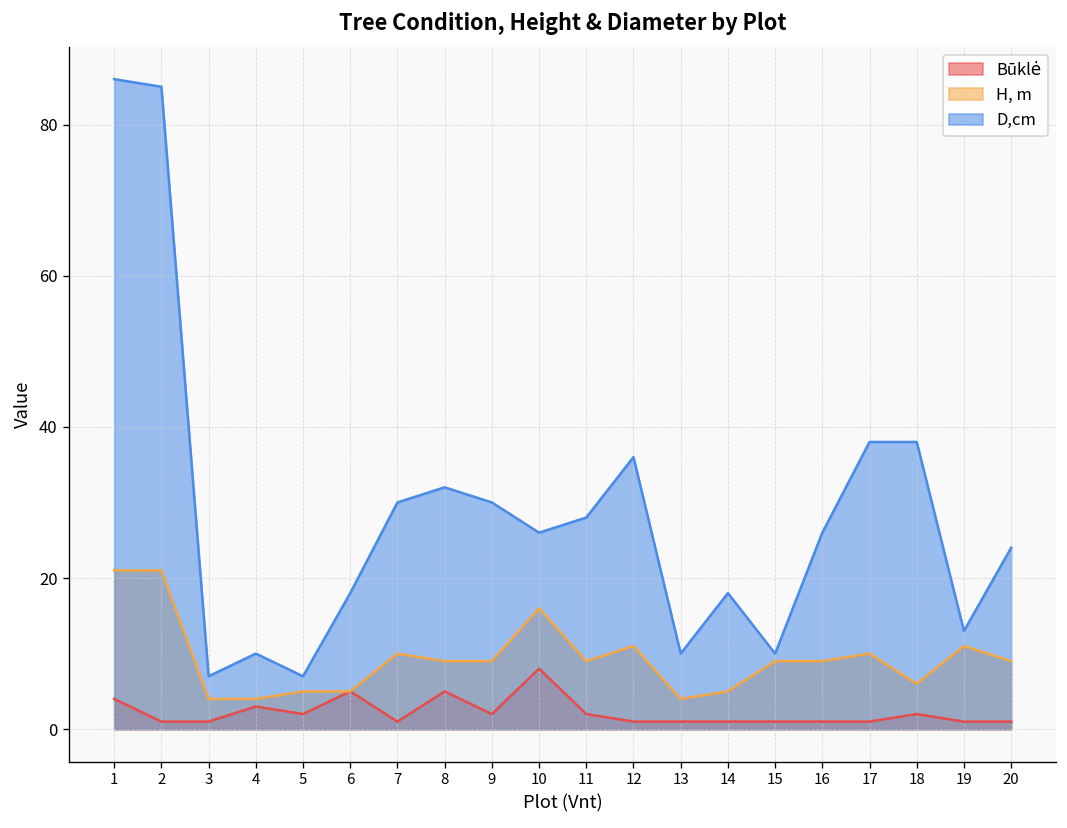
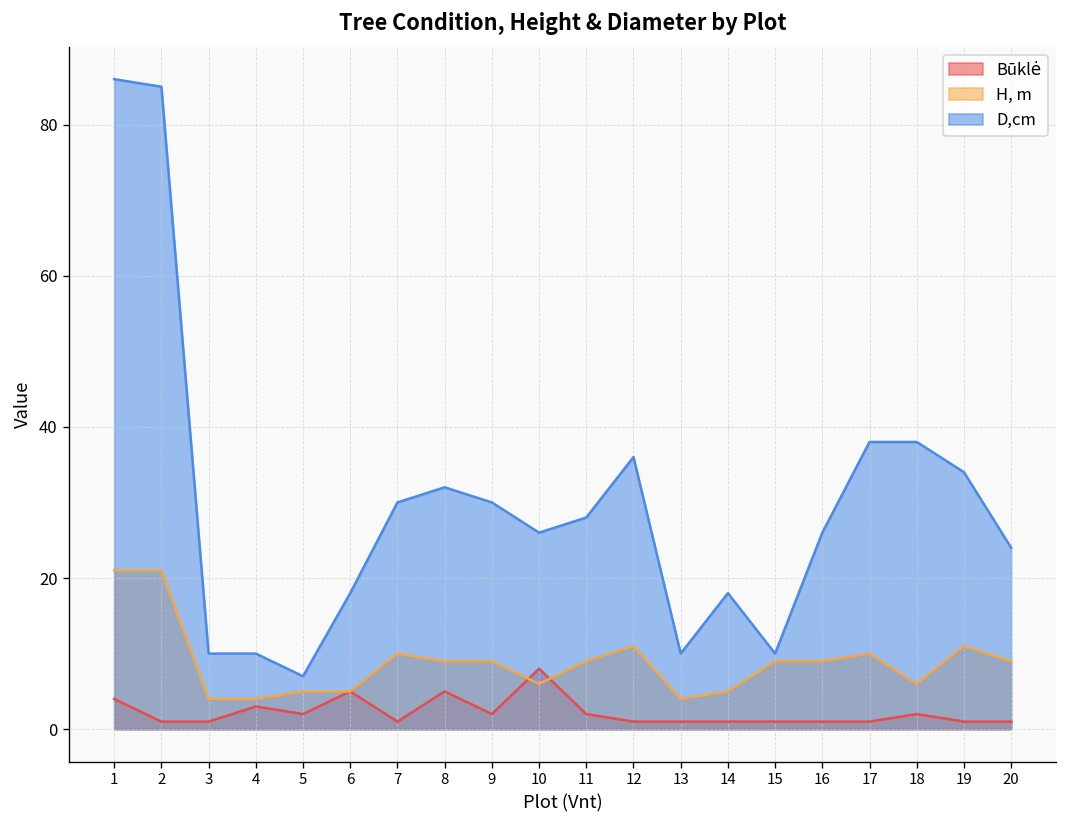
D,cm, 3: 7 -> 10
H, m, 10: 16 -> 6
D,cm, 19: 13 -> 34
